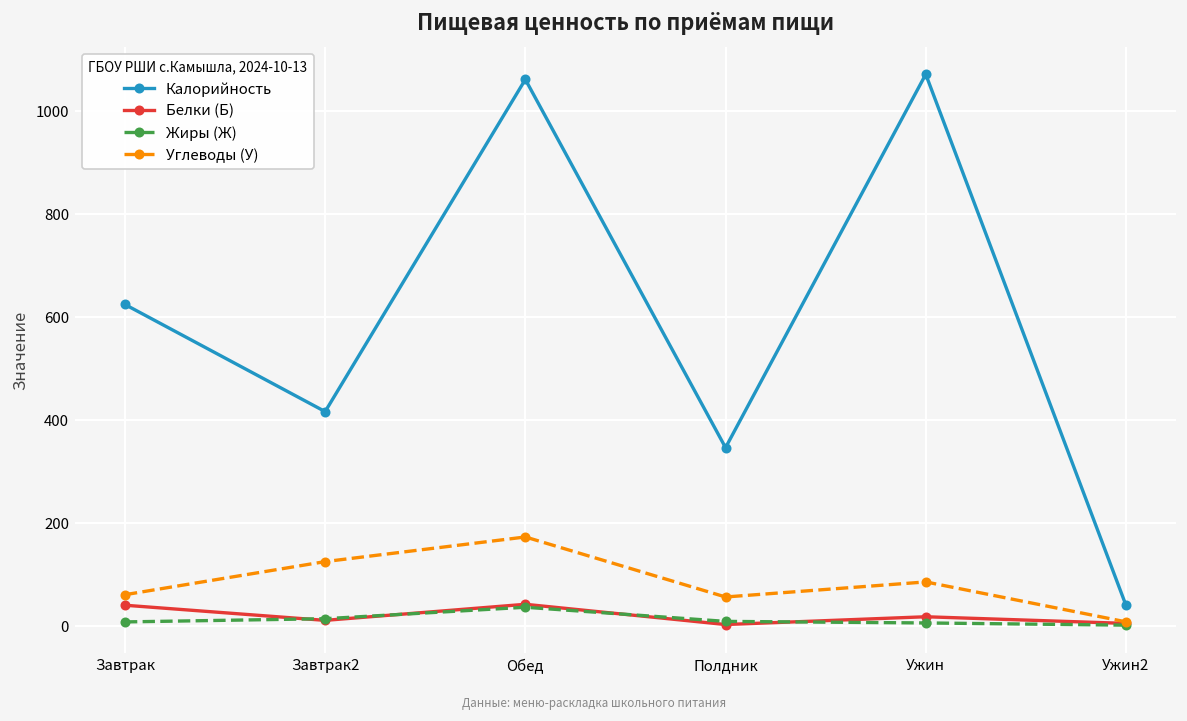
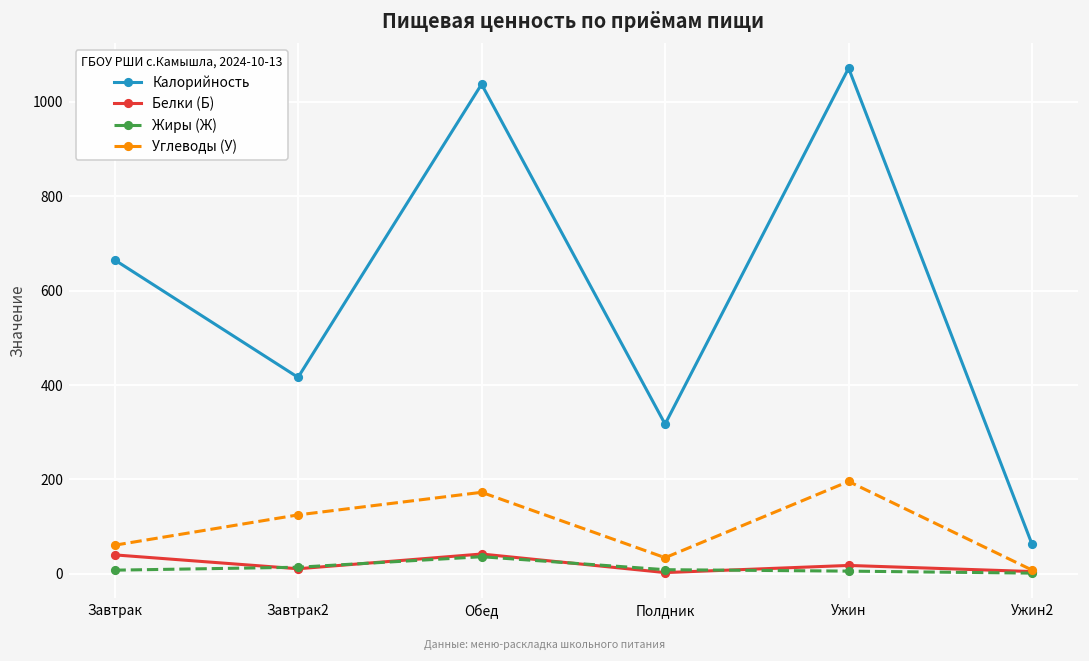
Калорийность, Завтрак: 620 -> 670
Калорийность, Обед: 1060 -> 1040
Калорийность, Полдник: 350 -> 320
Углеводы (У), Полдник: 60 -> 30
Углеводы (У), Ужин: 90 -> 200
Калорийность, Ужин2: 40 -> 60
